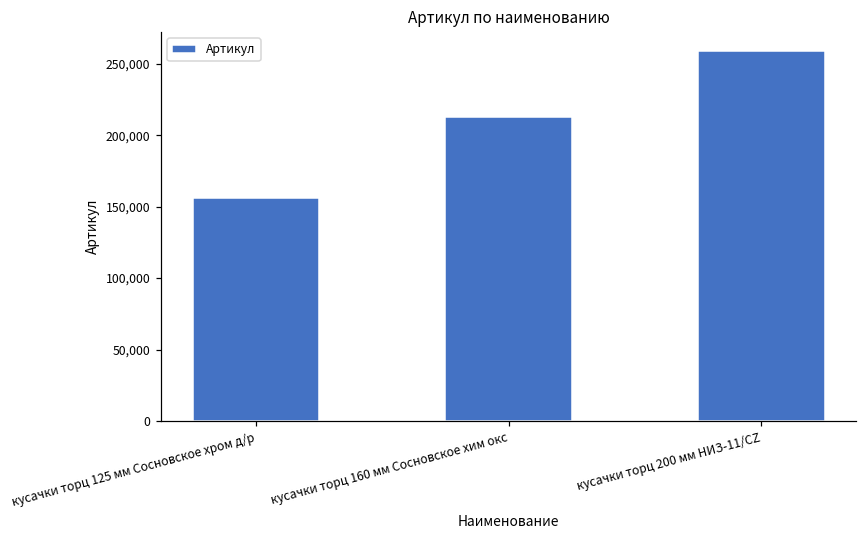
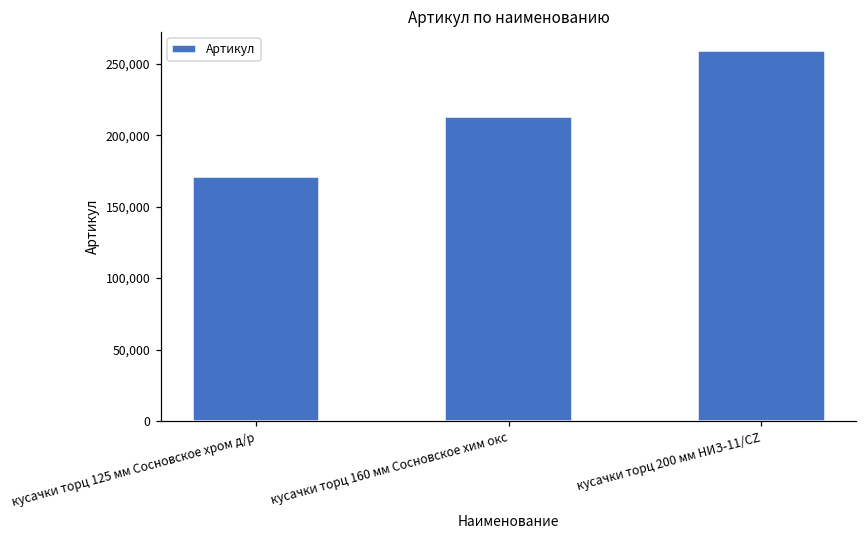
кусачки торц 125 мм Сосновское хром д/р: 156,000 -> 171,000
